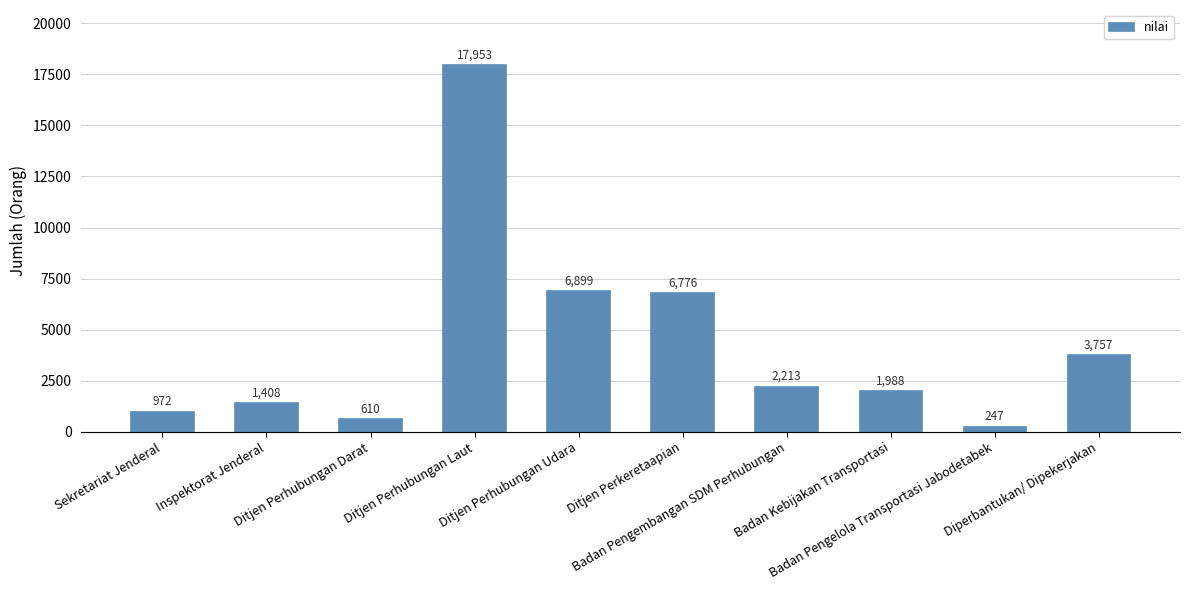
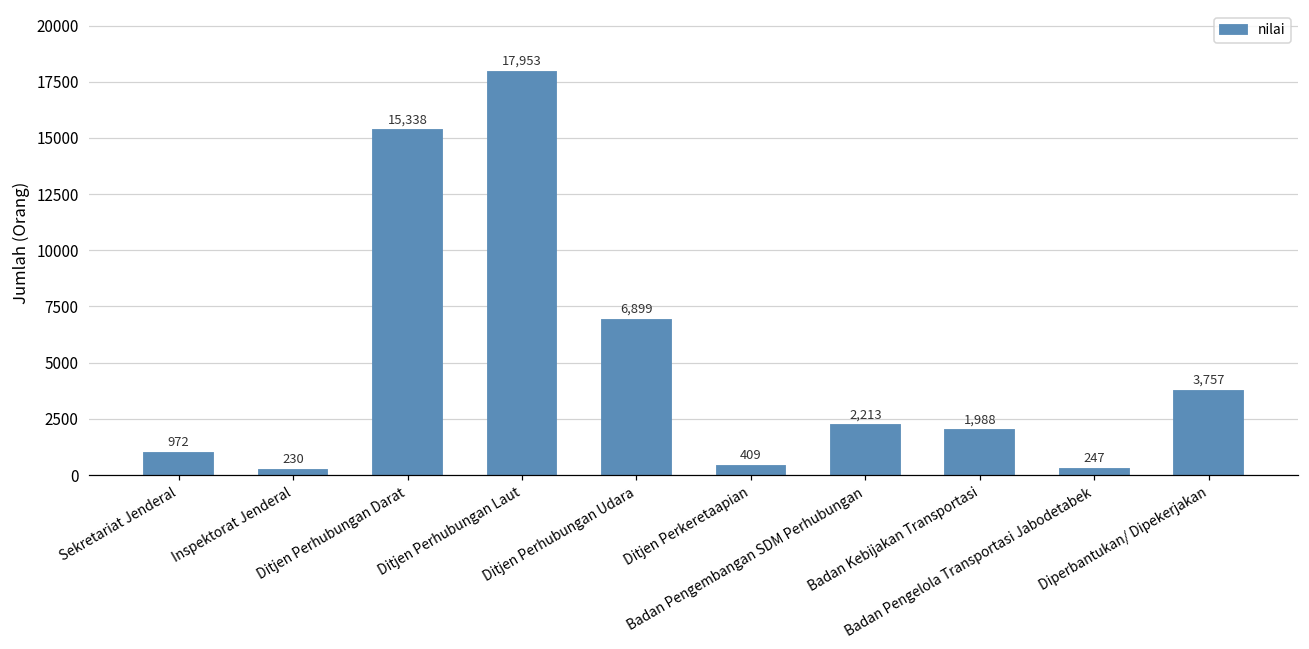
Inspektorat Jenderal: 1,408 -> 230
Ditjen Perhubungan Darat: 610 -> 15,338
Ditjen Perkeretaapian: 6,776 -> 409
